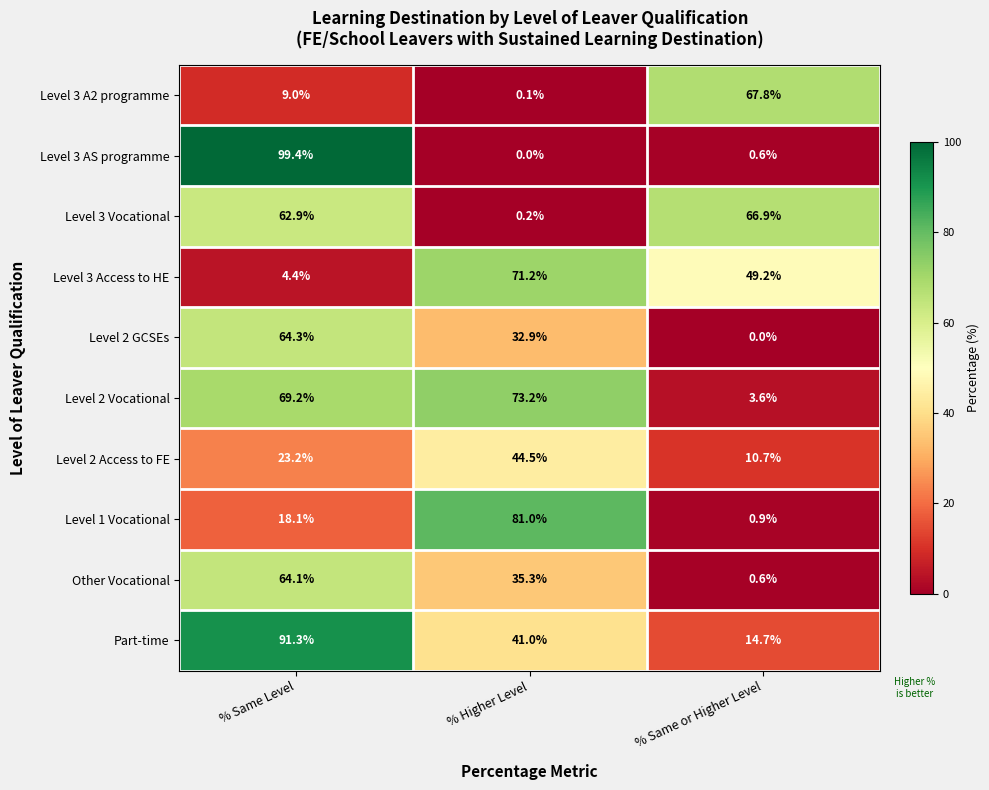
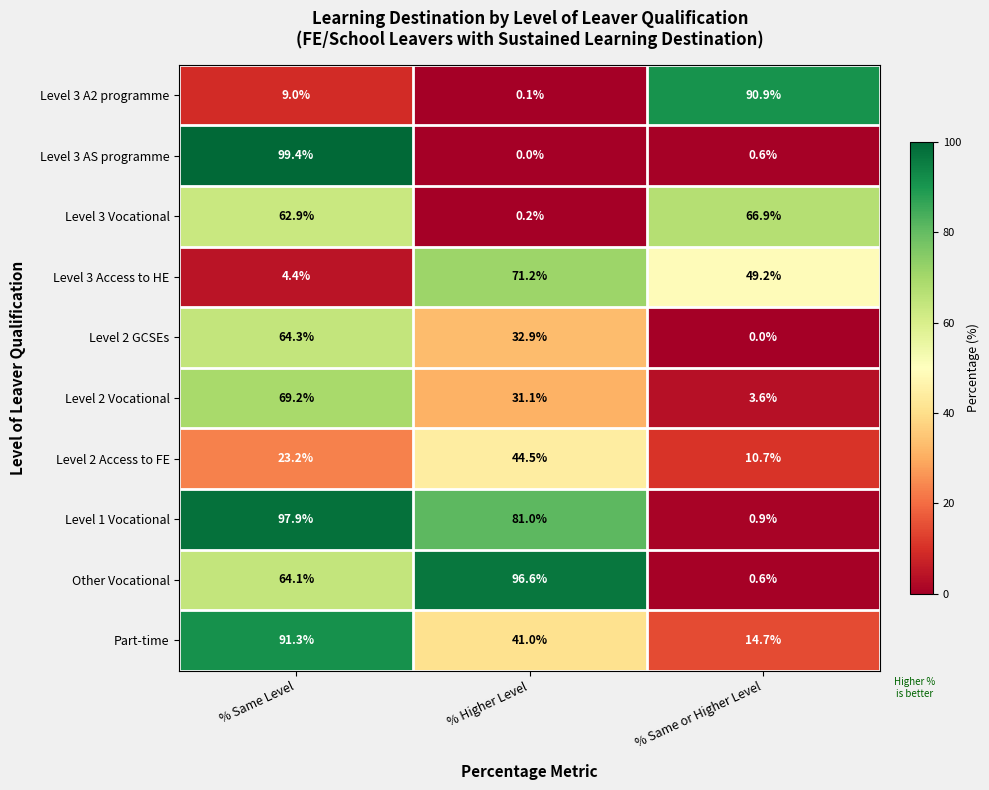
Level 3 A2 programme, % Same or Higher Level: 67.8% -> 90.9%
Level 2 Vocational, % Higher Level: 73.2% -> 31.1%
Level 1 Vocational, % Same Level: 18.1% -> 97.9%
Other Vocational, % Higher Level: 35.3% -> 96.6%
